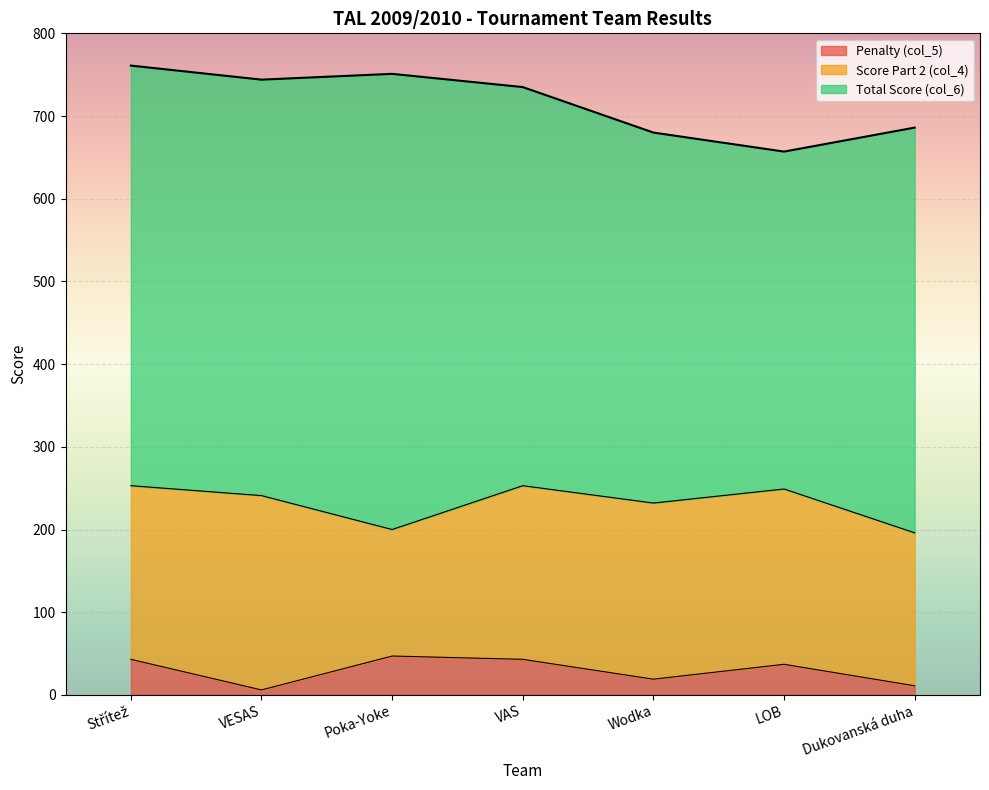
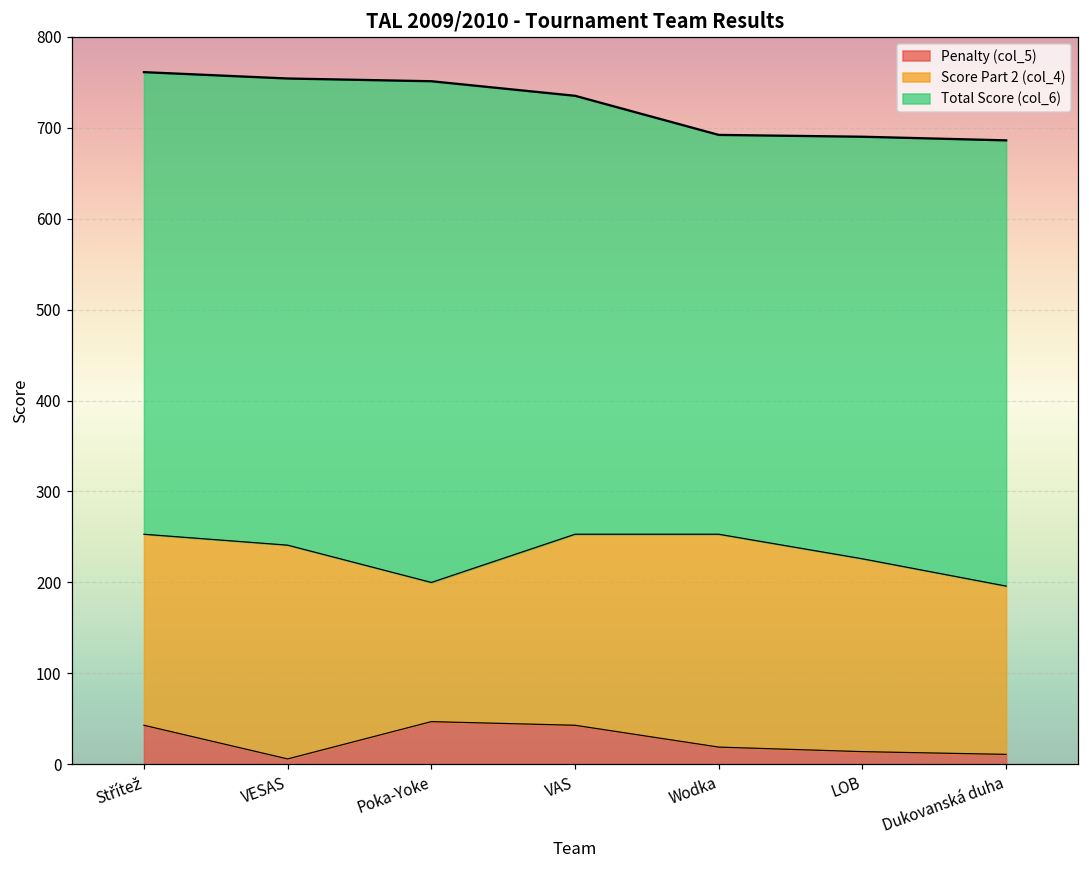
Total Score (col_6), VESAS: 740 -> 750
Total Score (col_6), Wodka: 680 -> 690
Score Part 2 (col_4), Wodka: 210 -> 230
Total Score (col_6), LOB: 660 -> 690
Penalty (col_5), LOB: 40 -> 10
